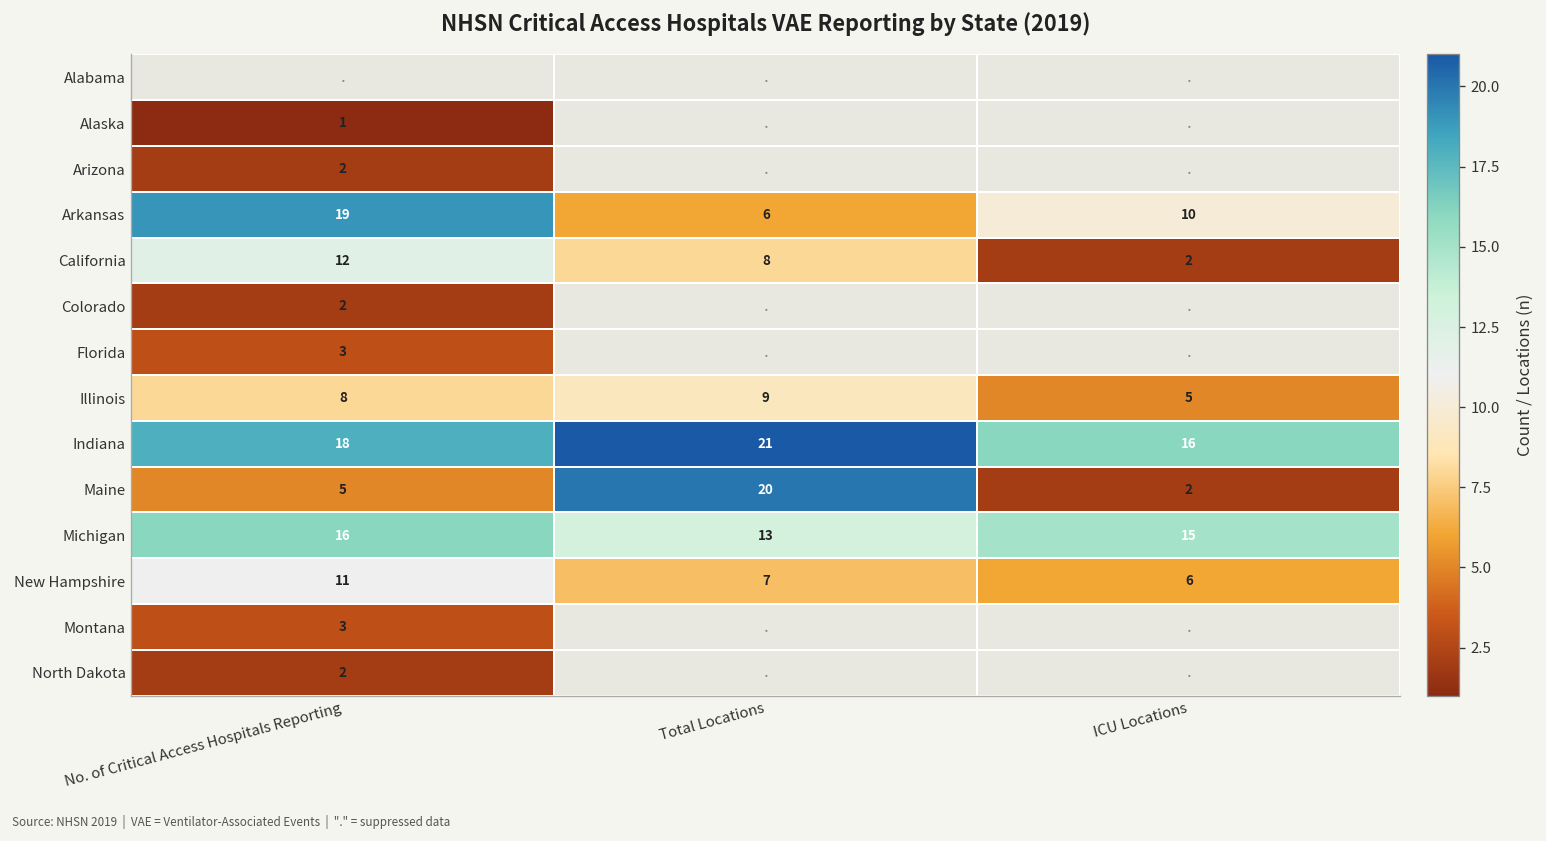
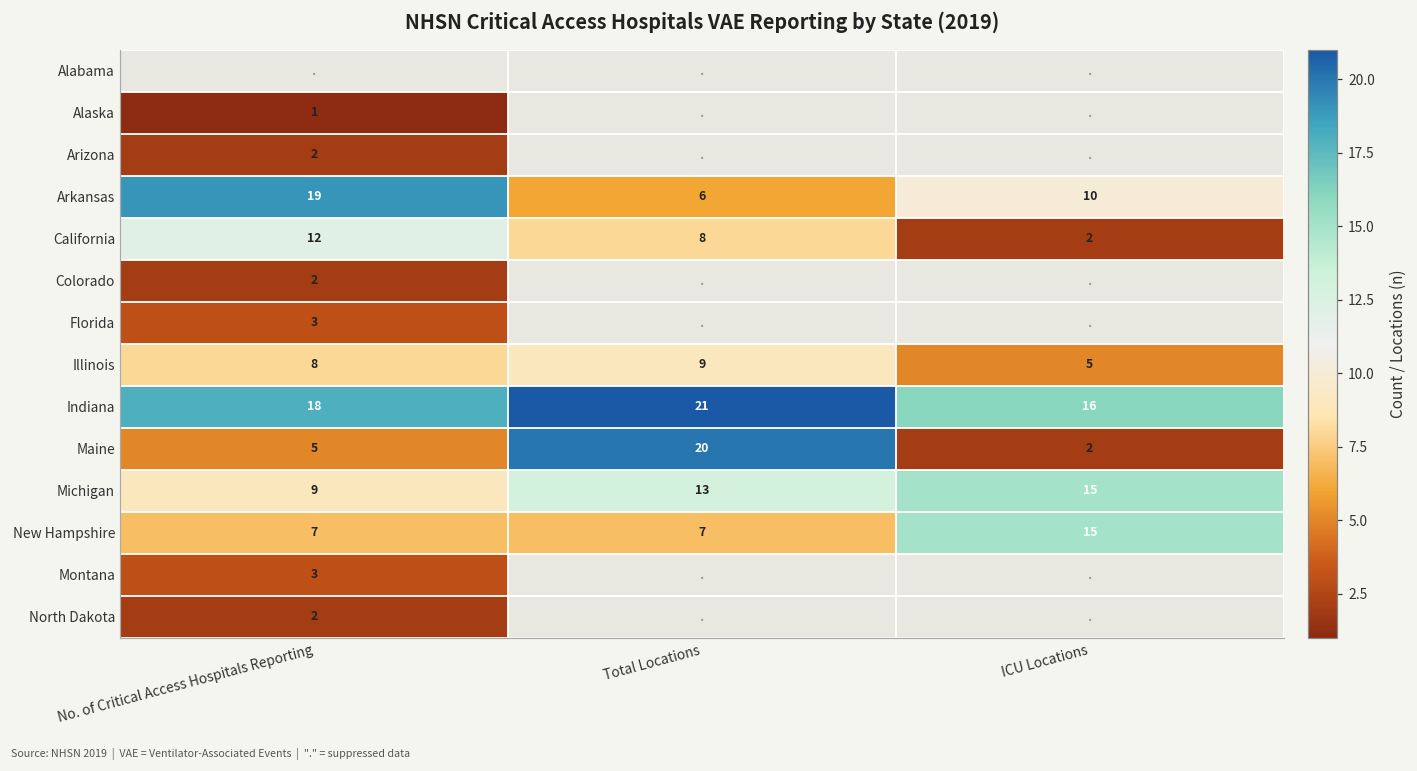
Michigan, No. of Critical Access Hospitals Reporting: 16 -> 9
New Hampshire, No. of Critical Access Hospitals Reporting: 11 -> 7
New Hampshire, ICU Locations: 6 -> 15
